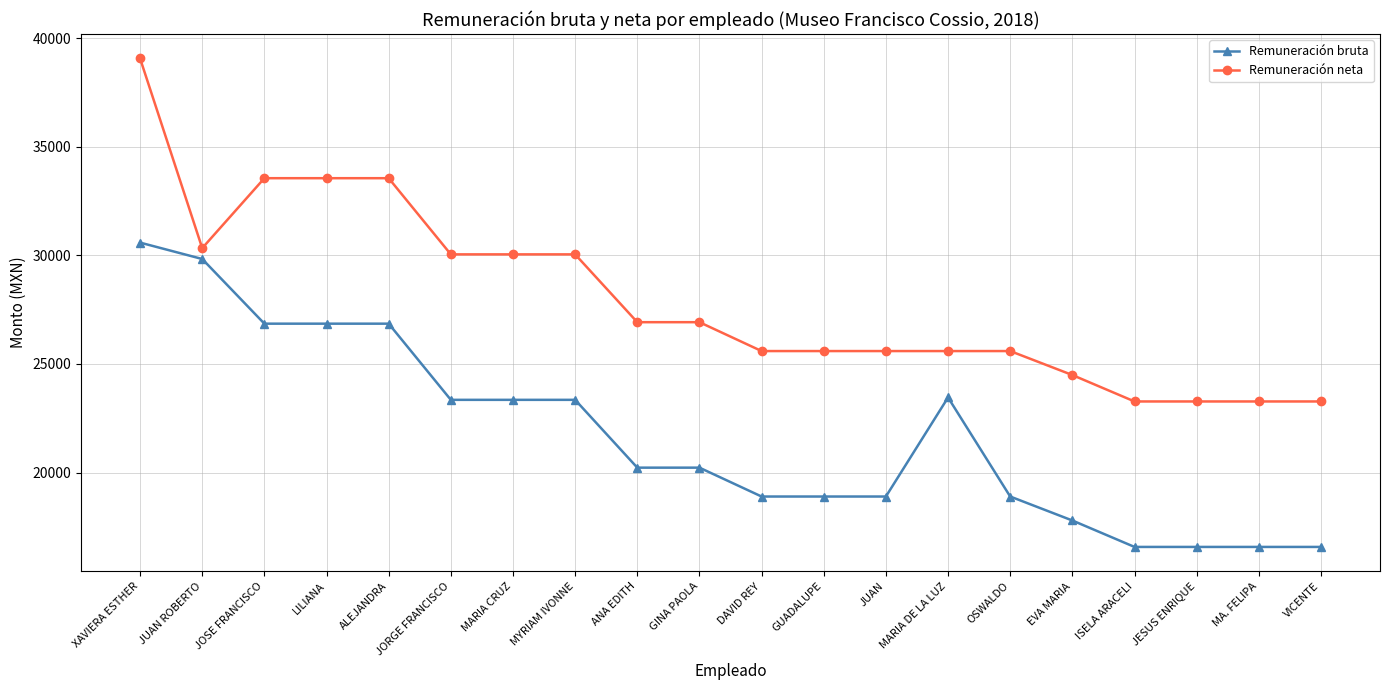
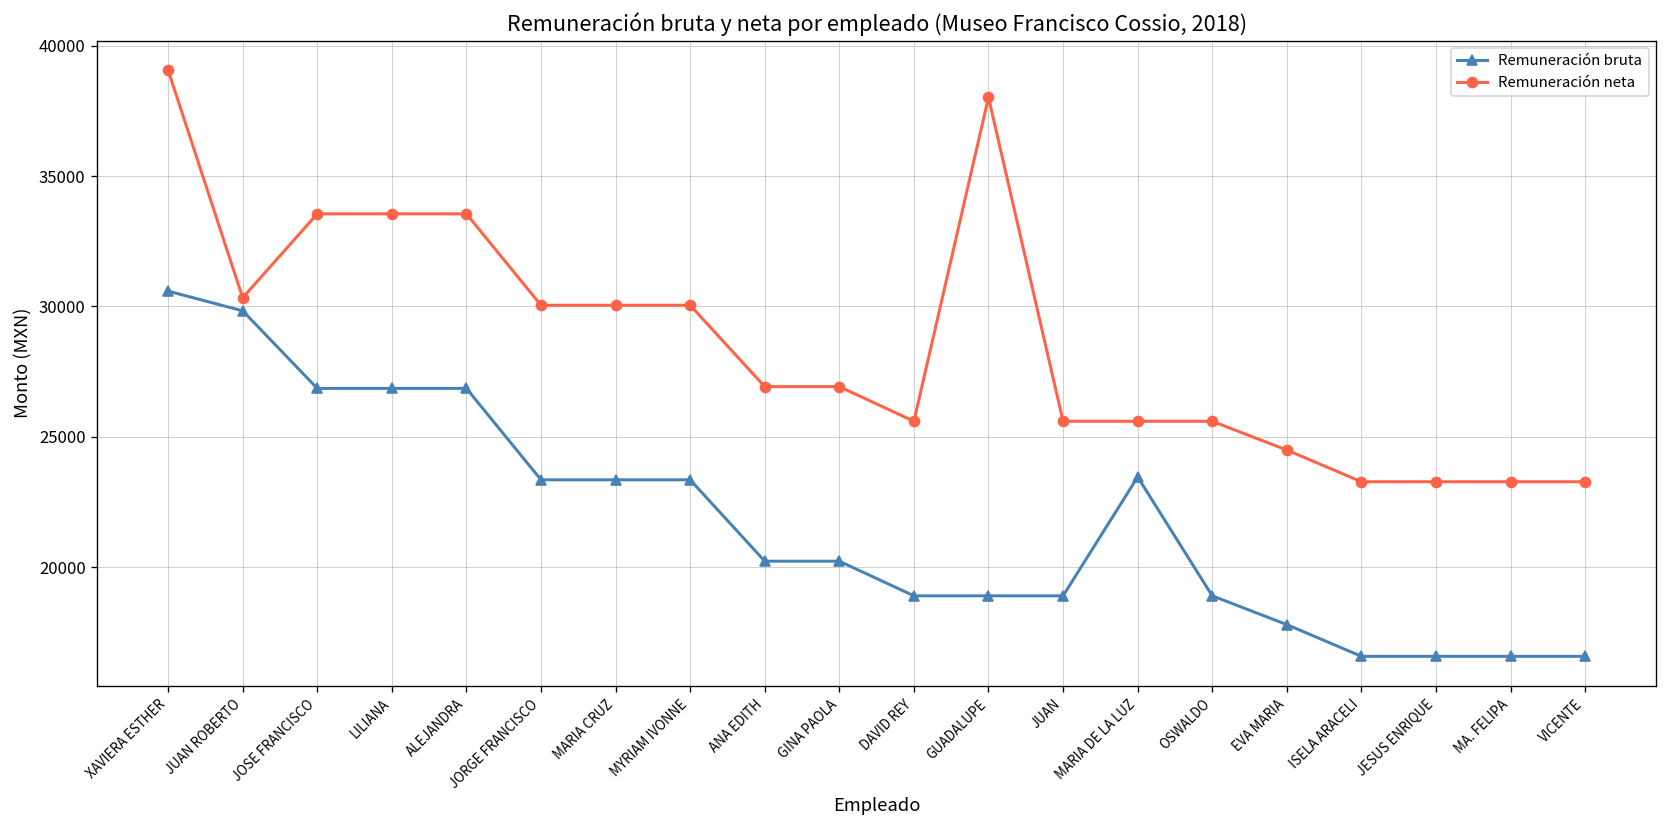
Remuneración neta, GUADALUPE: 25600 -> 38000
